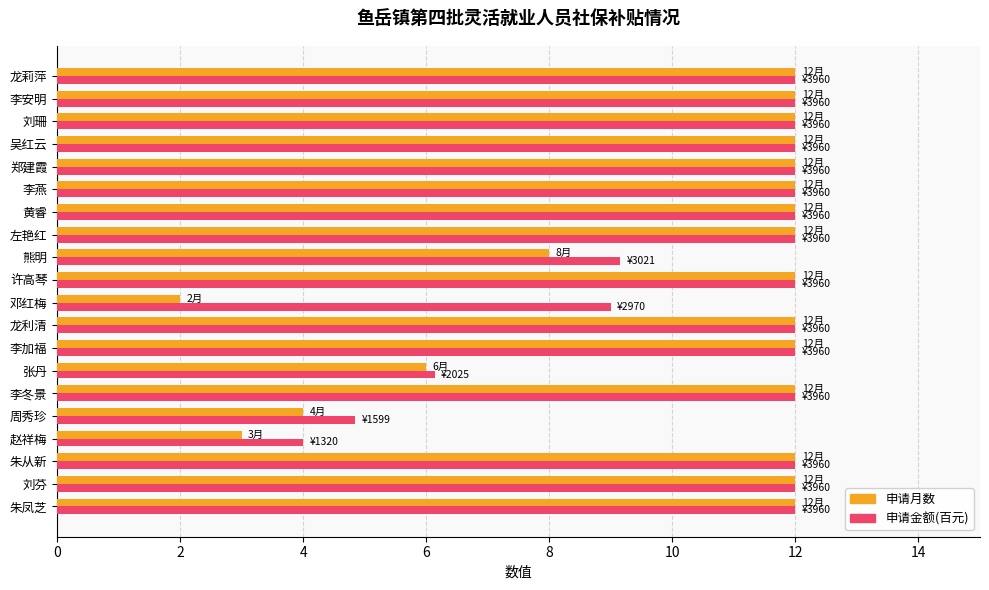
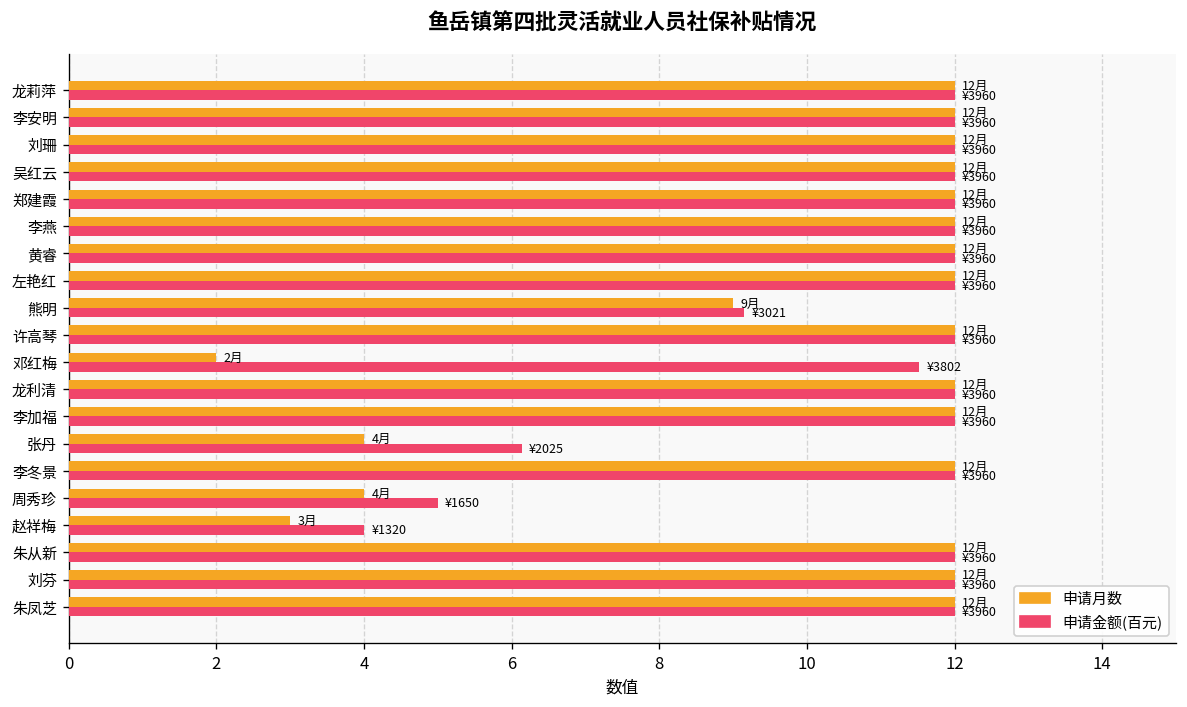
申请月数, 熊明: 8月 -> 9月
申请金额(百元), 邓红梅: ¥2970 -> ¥3802
申请月数, 张丹: 6月 -> 4月
申请金额(百元), 周秀珍: ¥1599 -> ¥1650
